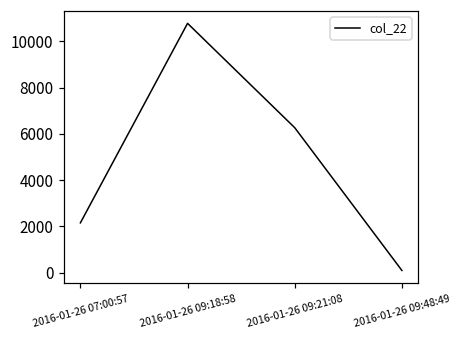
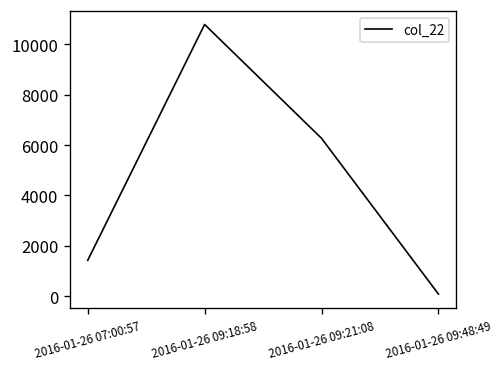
2016-01-26 07:00:57: 2200 -> 1400
